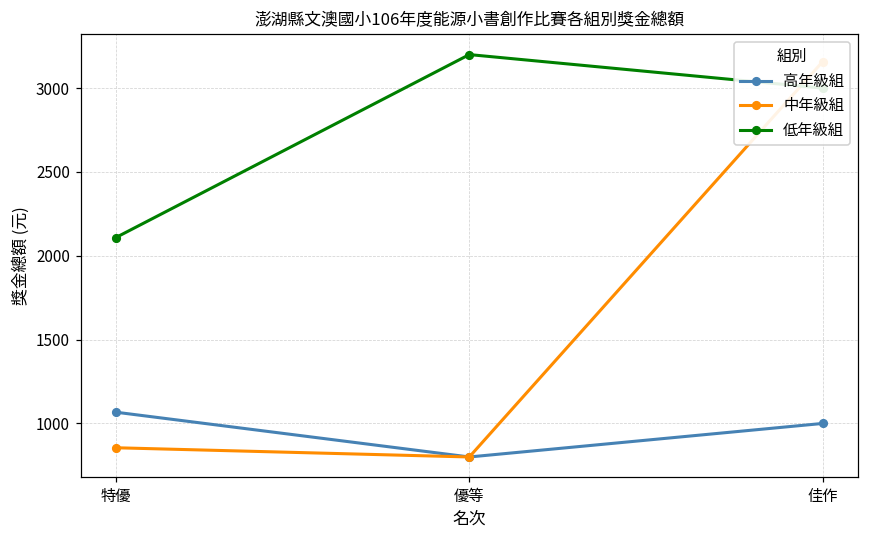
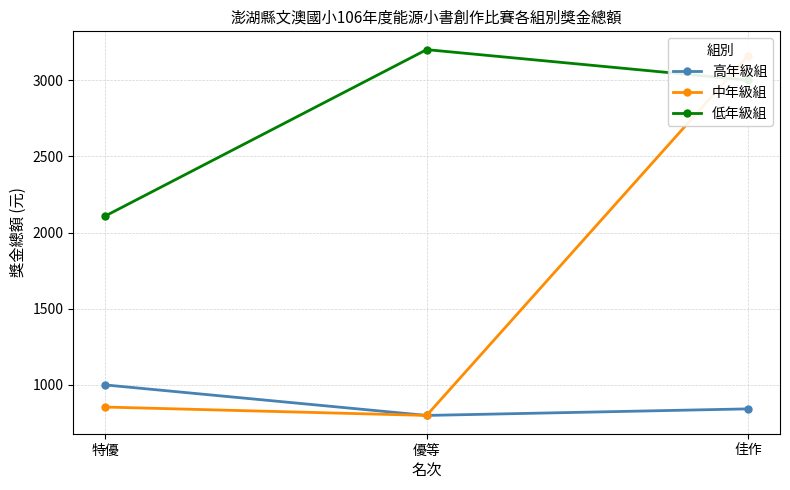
高年級組, 特優: 1070 -> 1000
高年級組, 佳作: 1000 -> 840
